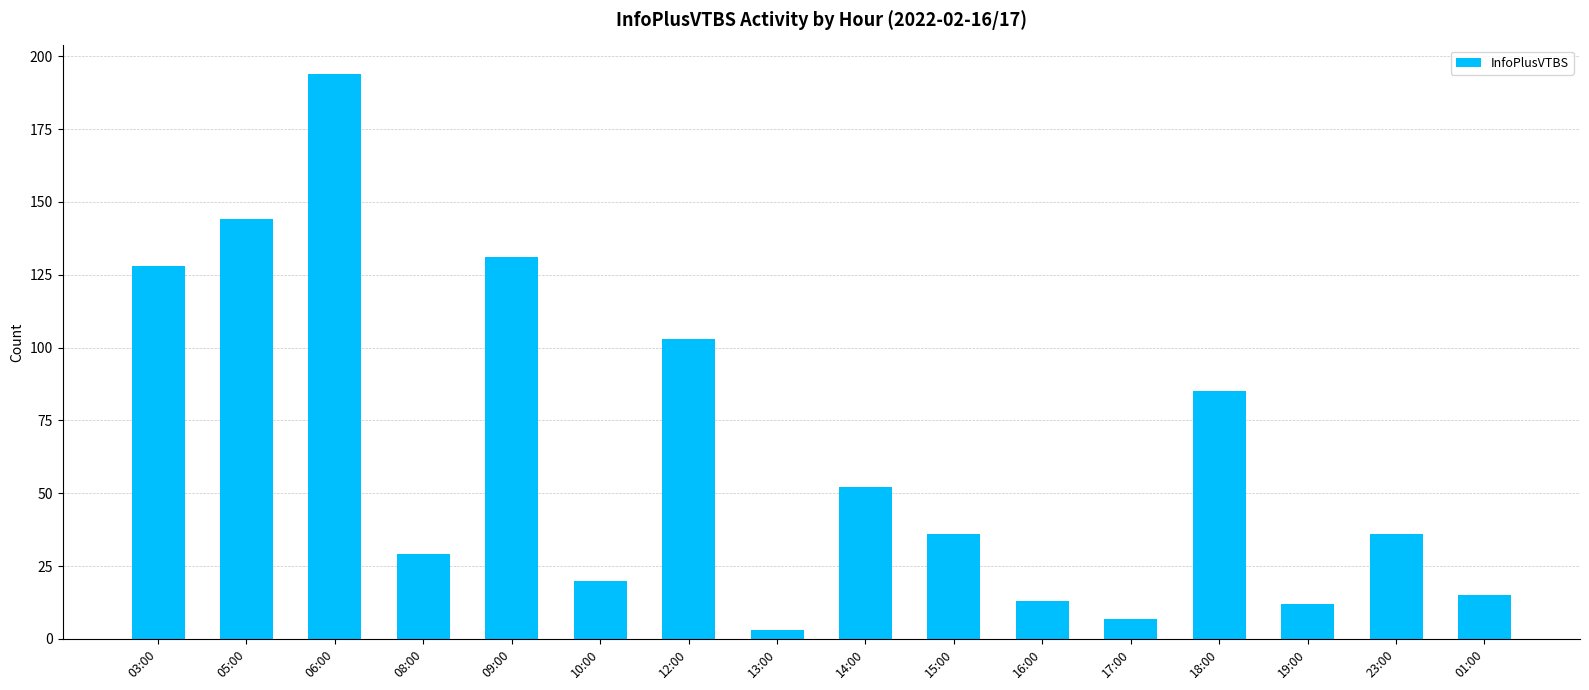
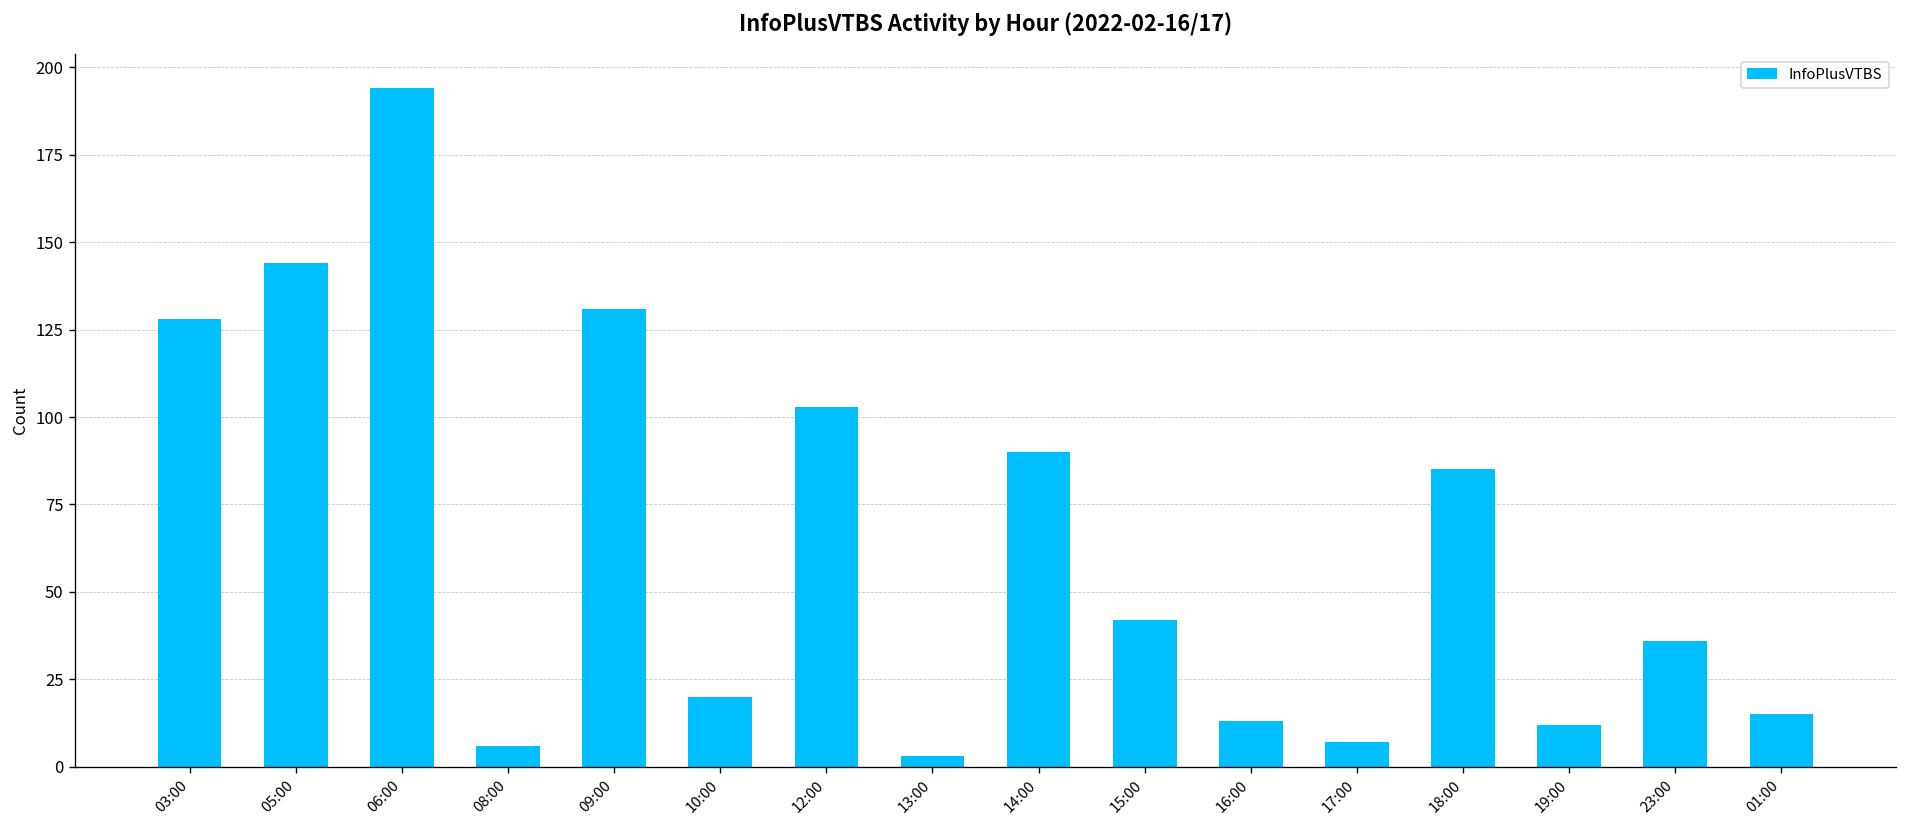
08:00: 29 -> 6
14:00: 52 -> 90
15:00: 36 -> 42
